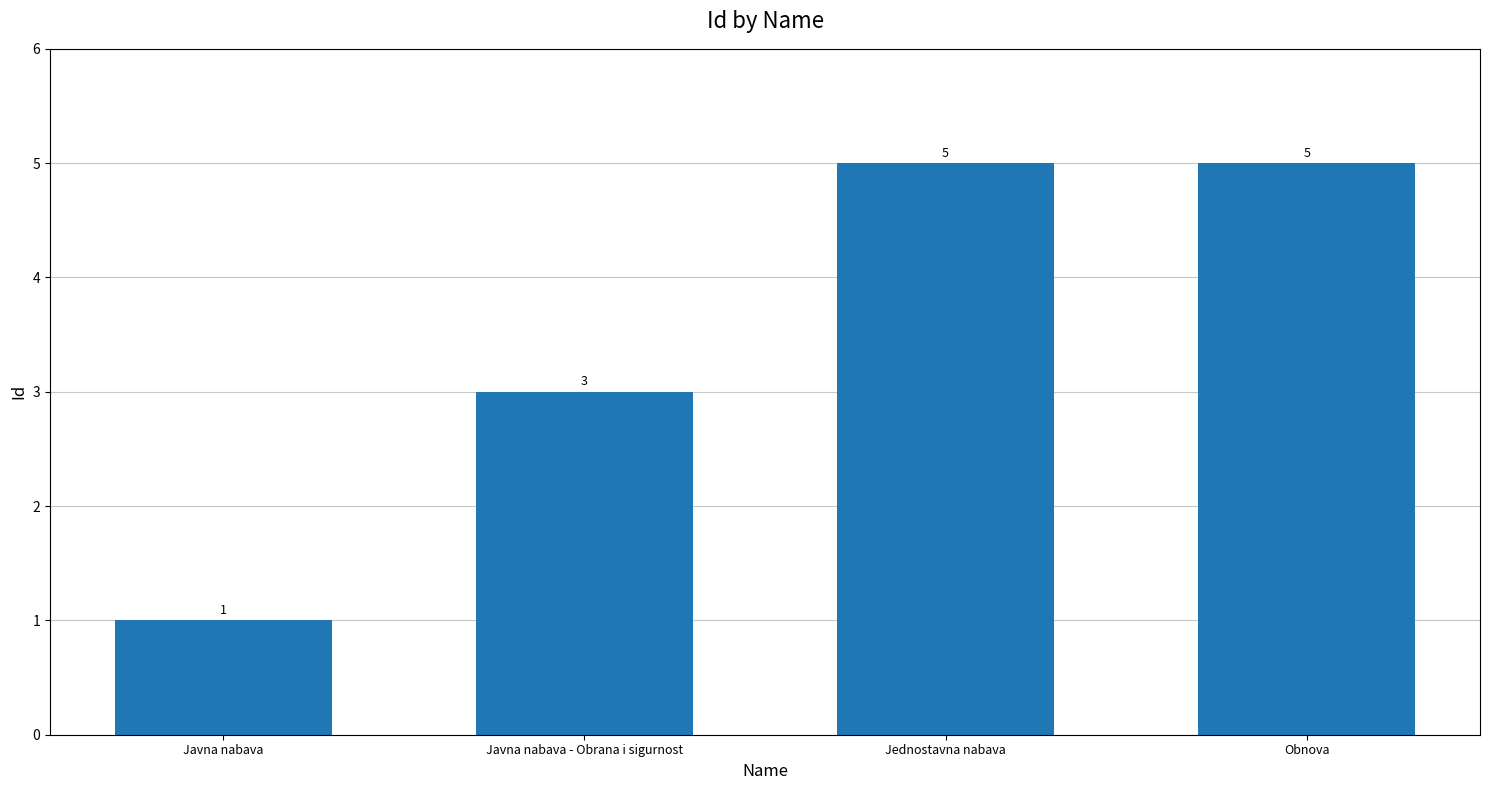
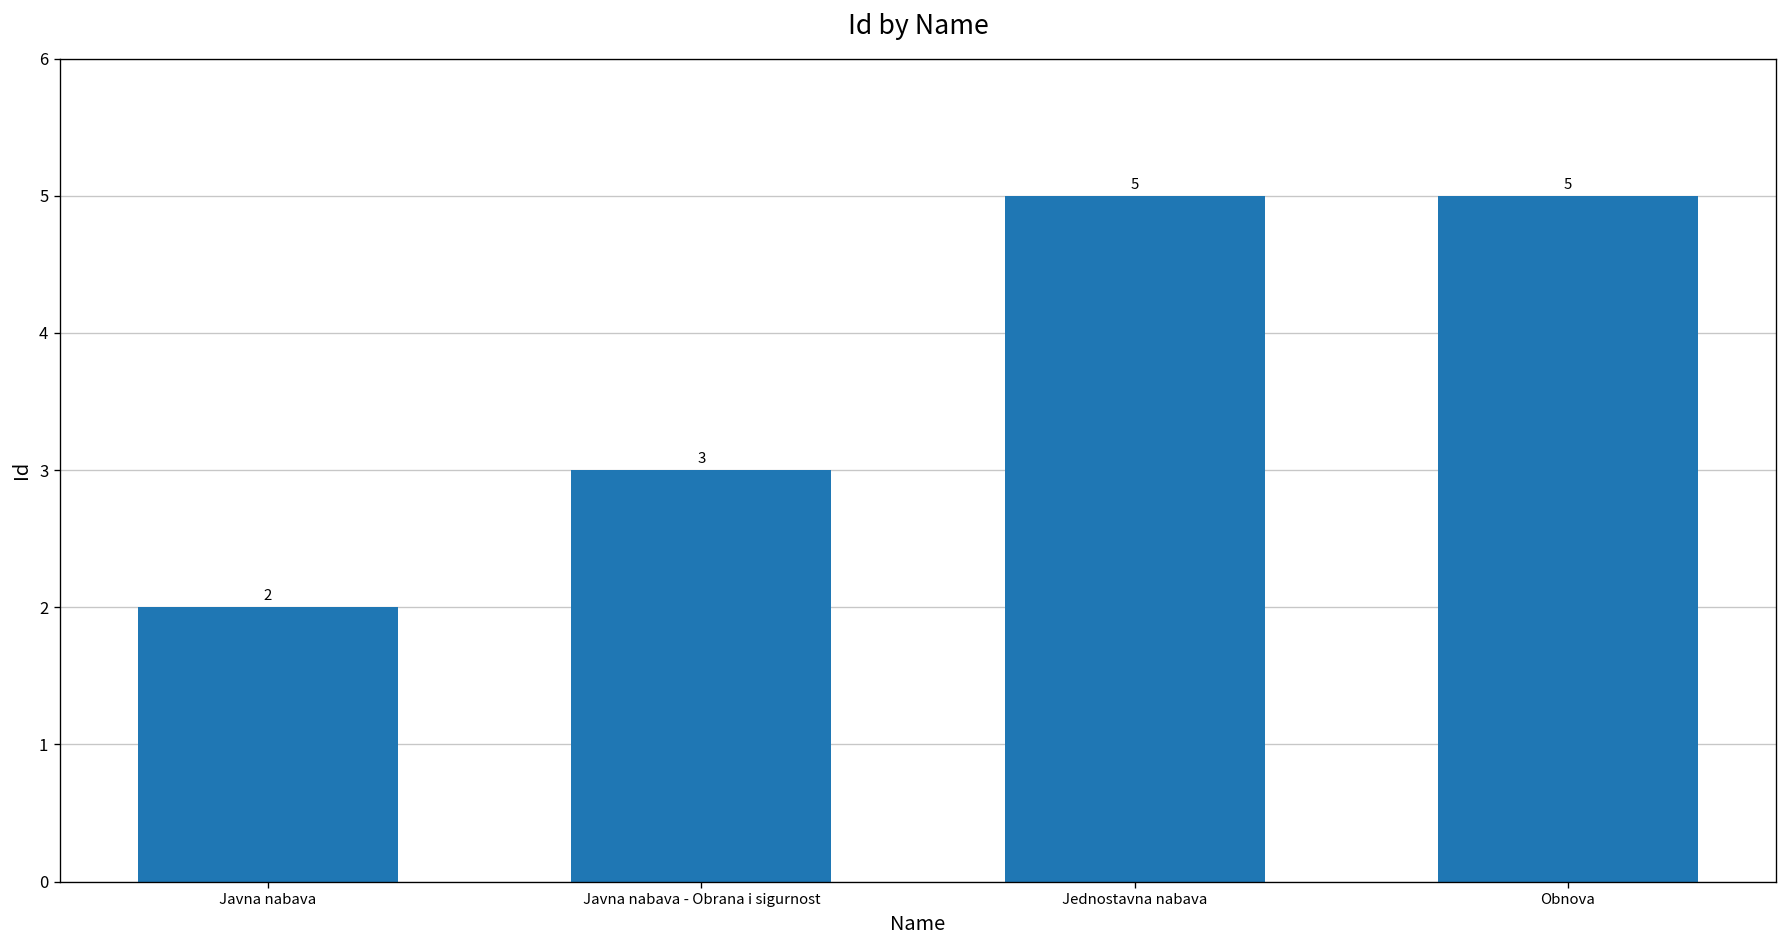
Javna nabava: 1 -> 2
